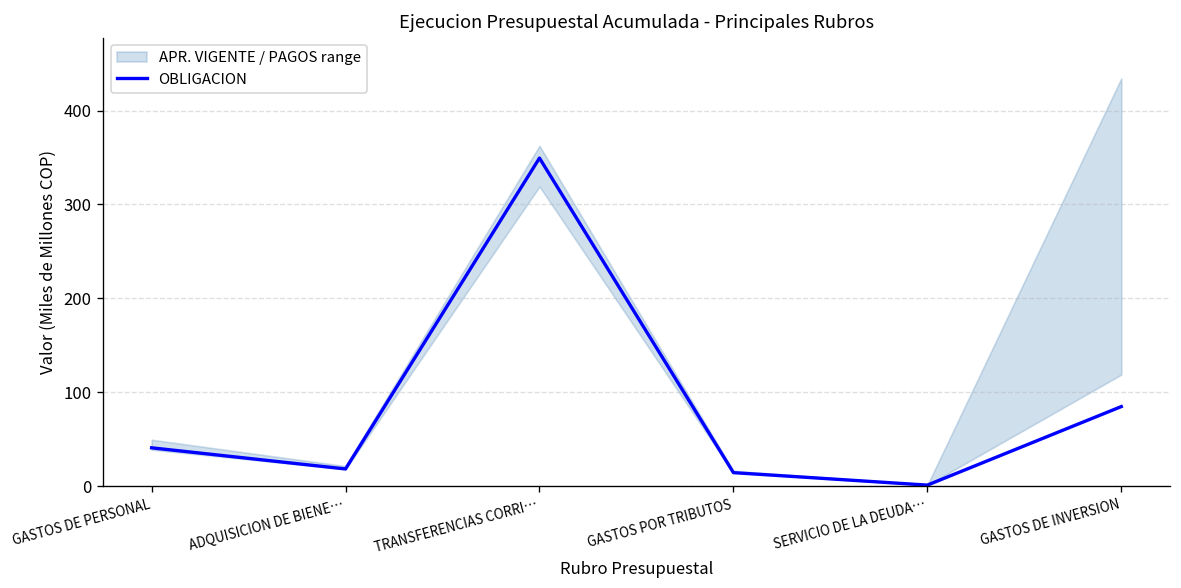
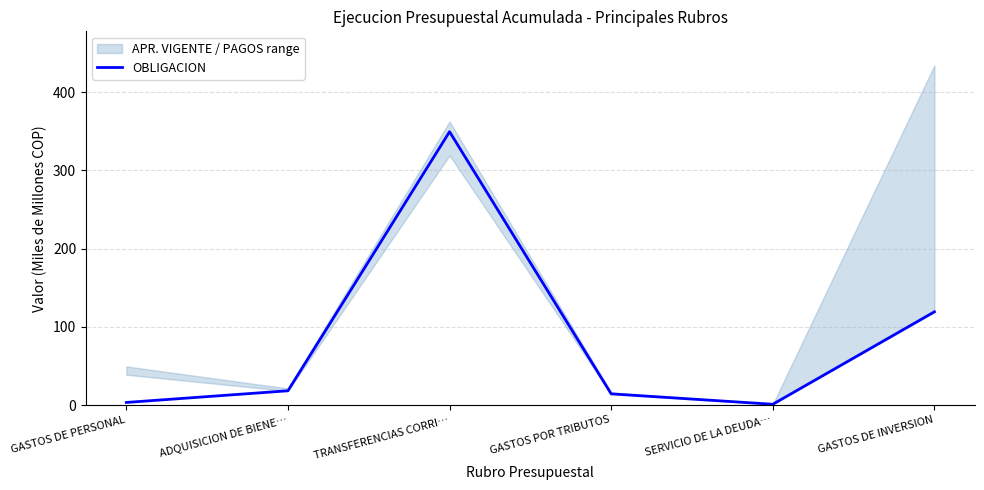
OBLIGACION, GASTOS DE PERSONAL: 40 -> 0
OBLIGACION, GASTOS DE INVERSION: 80 -> 120
